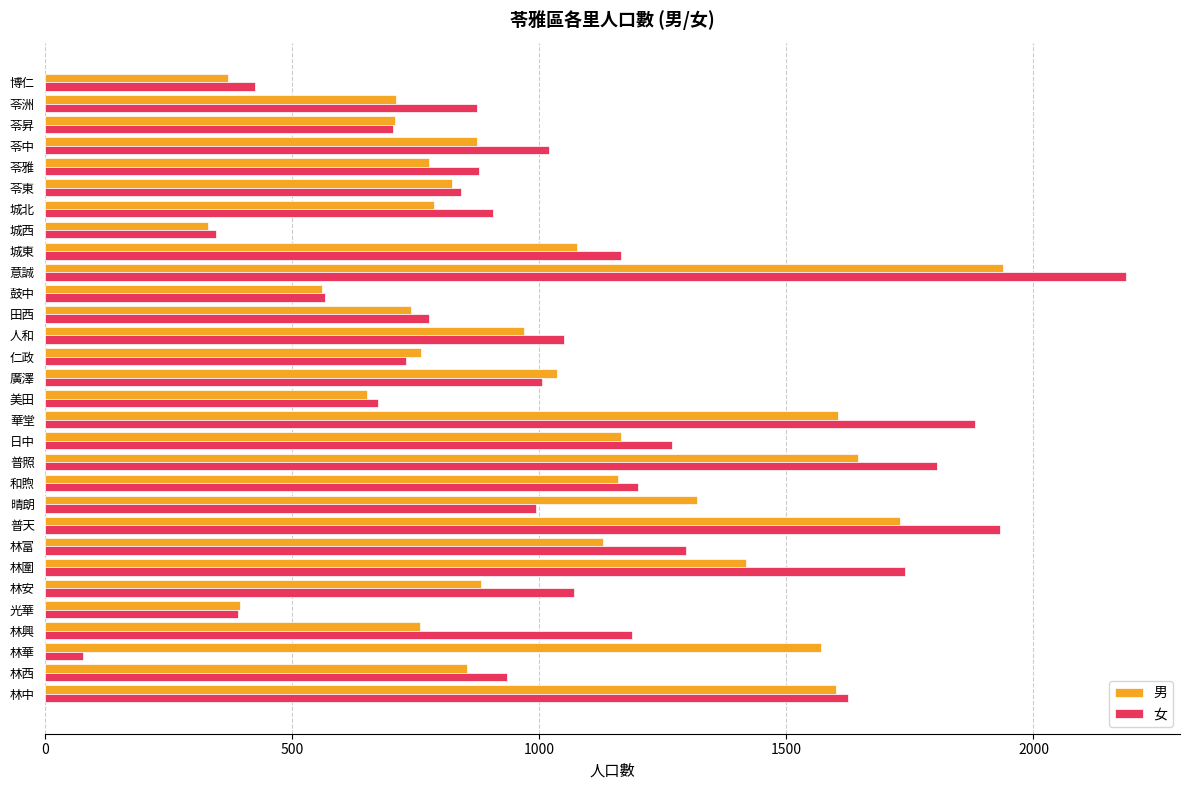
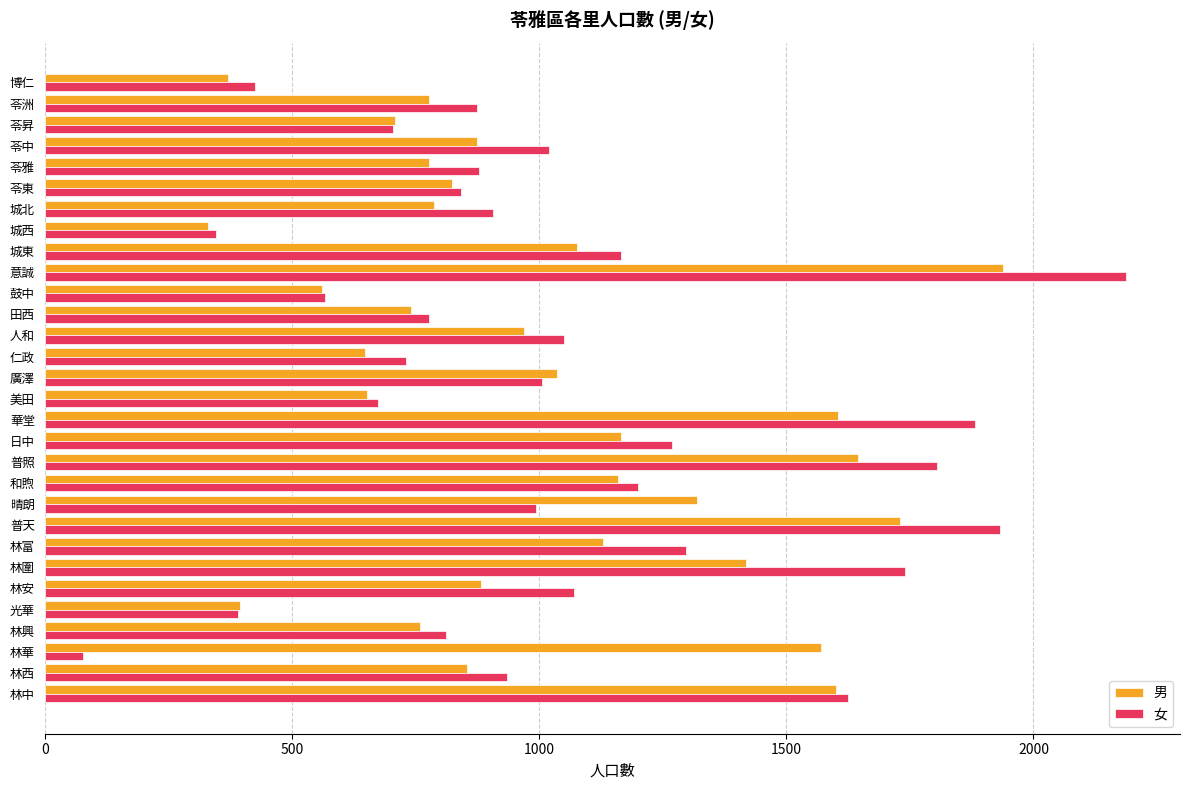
男, 苓洲: 710 -> 780
男, 仁政: 760 -> 650
女, 林興: 1190 -> 810
